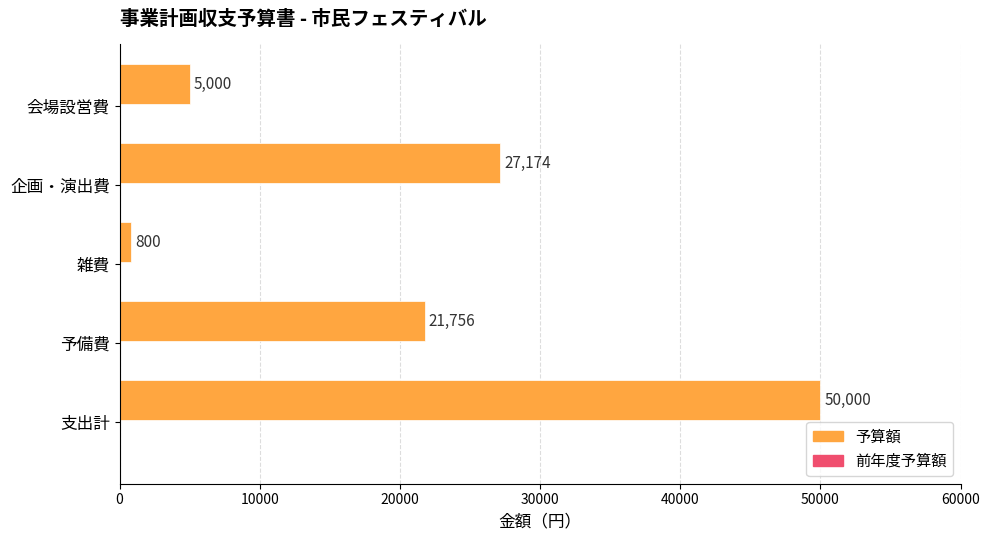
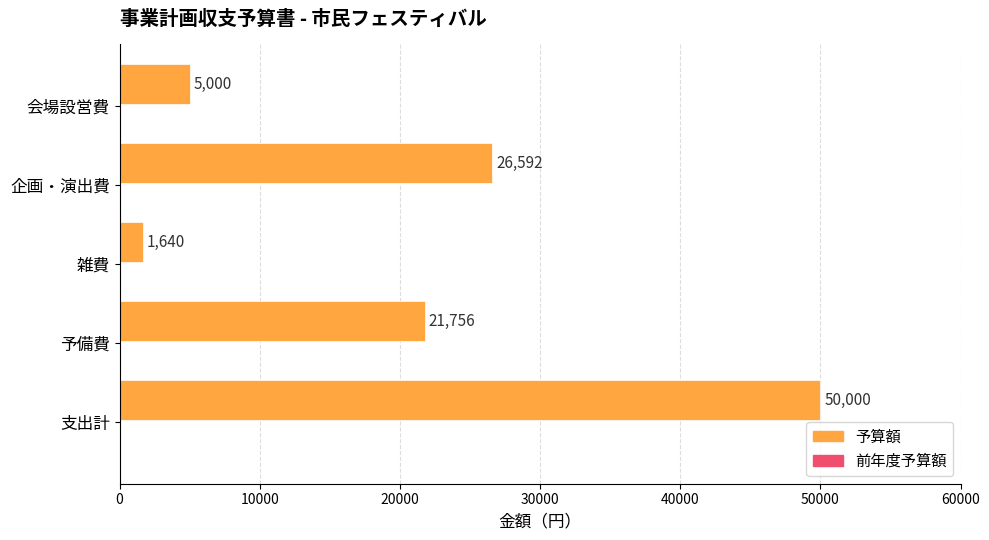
予算額, 企画・演出費: 27,174 -> 26,592
予算額, 雑費: 800 -> 1,640
